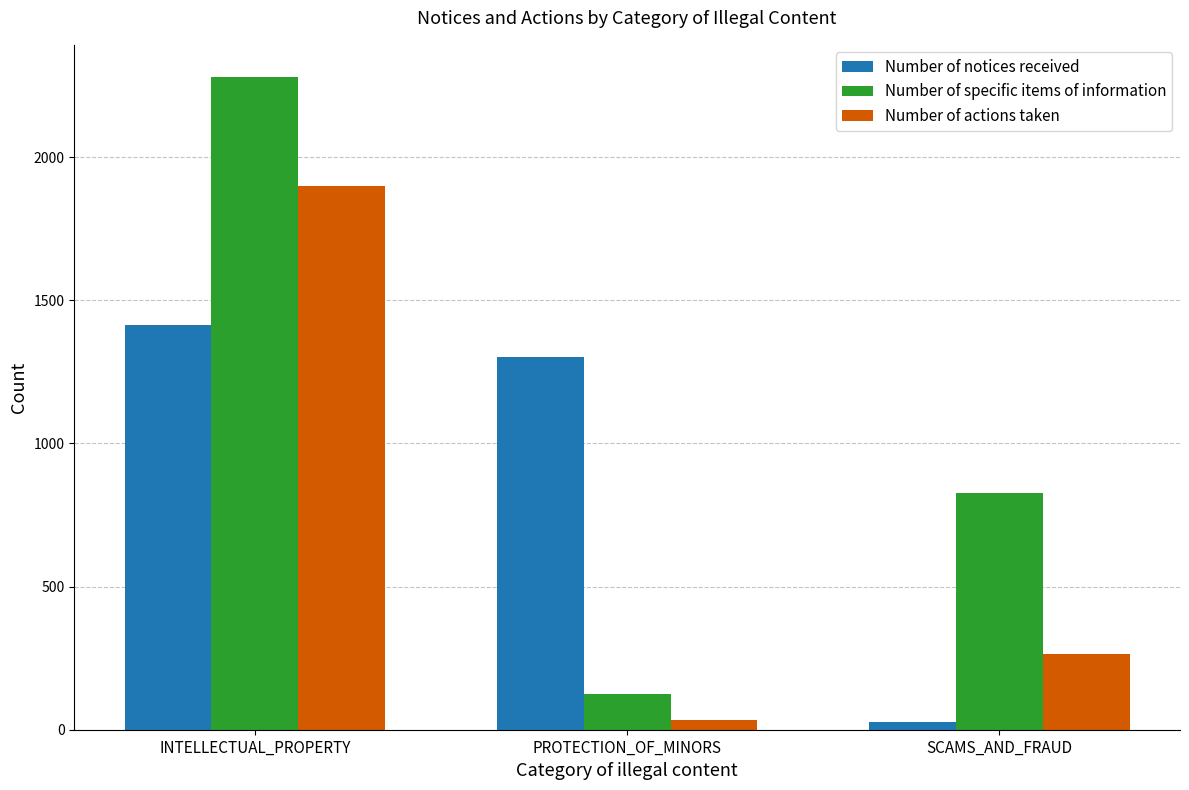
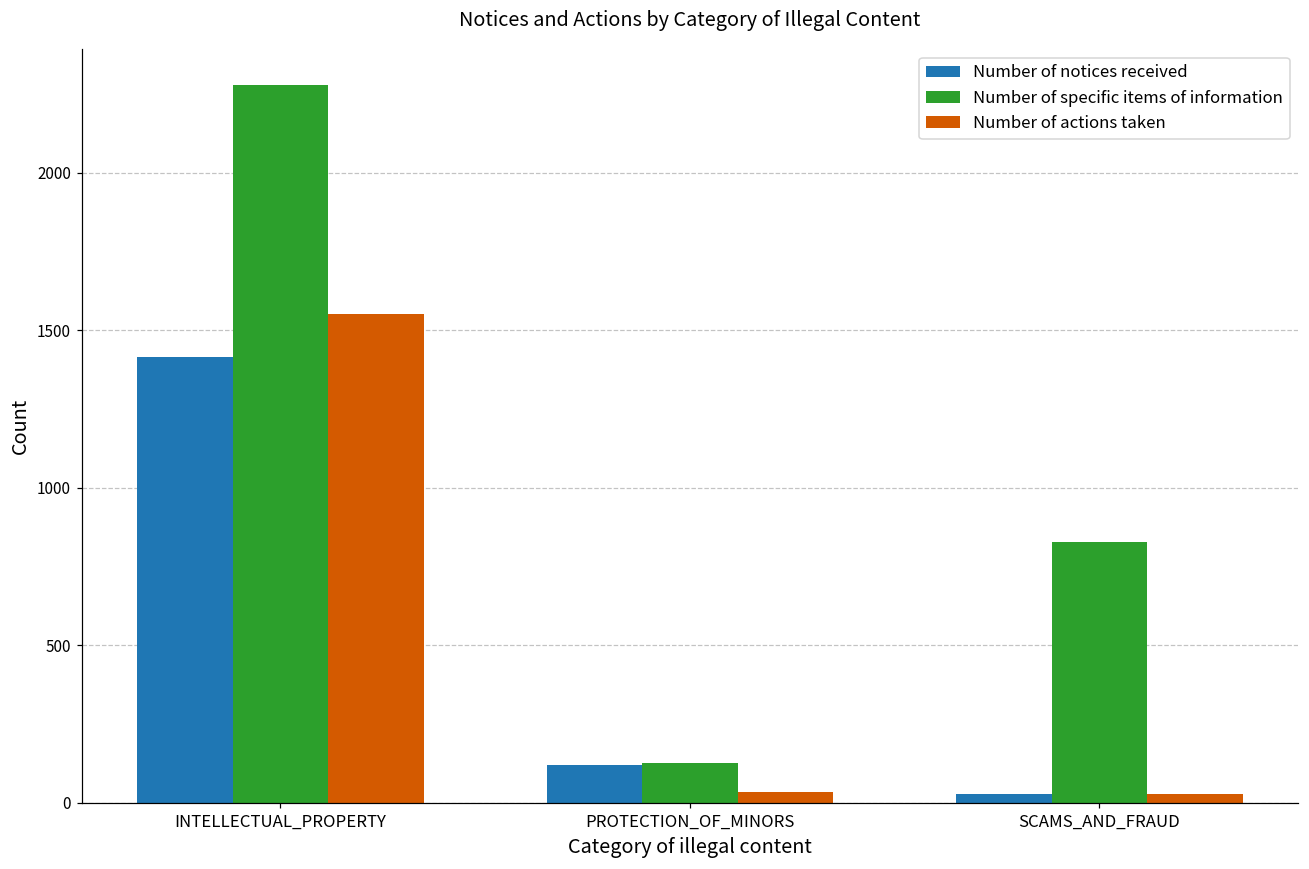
Number of actions taken, INTELLECTUAL_PROPERTY: 1900 -> 1550
Number of notices received, PROTECTION_OF_MINORS: 1300 -> 120
Number of actions taken, SCAMS_AND_FRAUD: 260 -> 30
